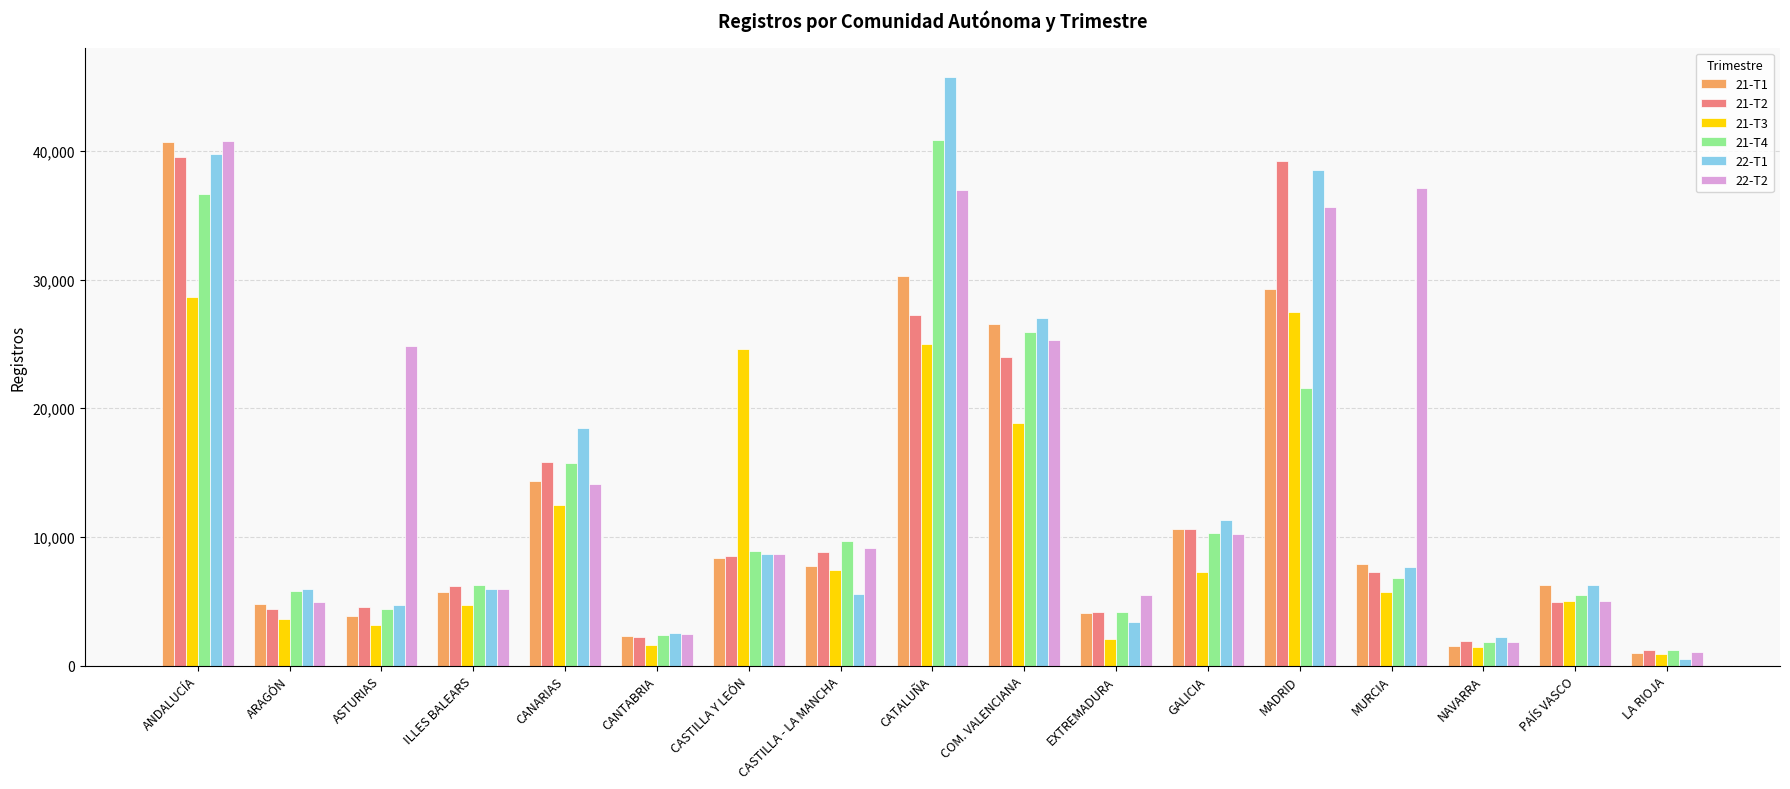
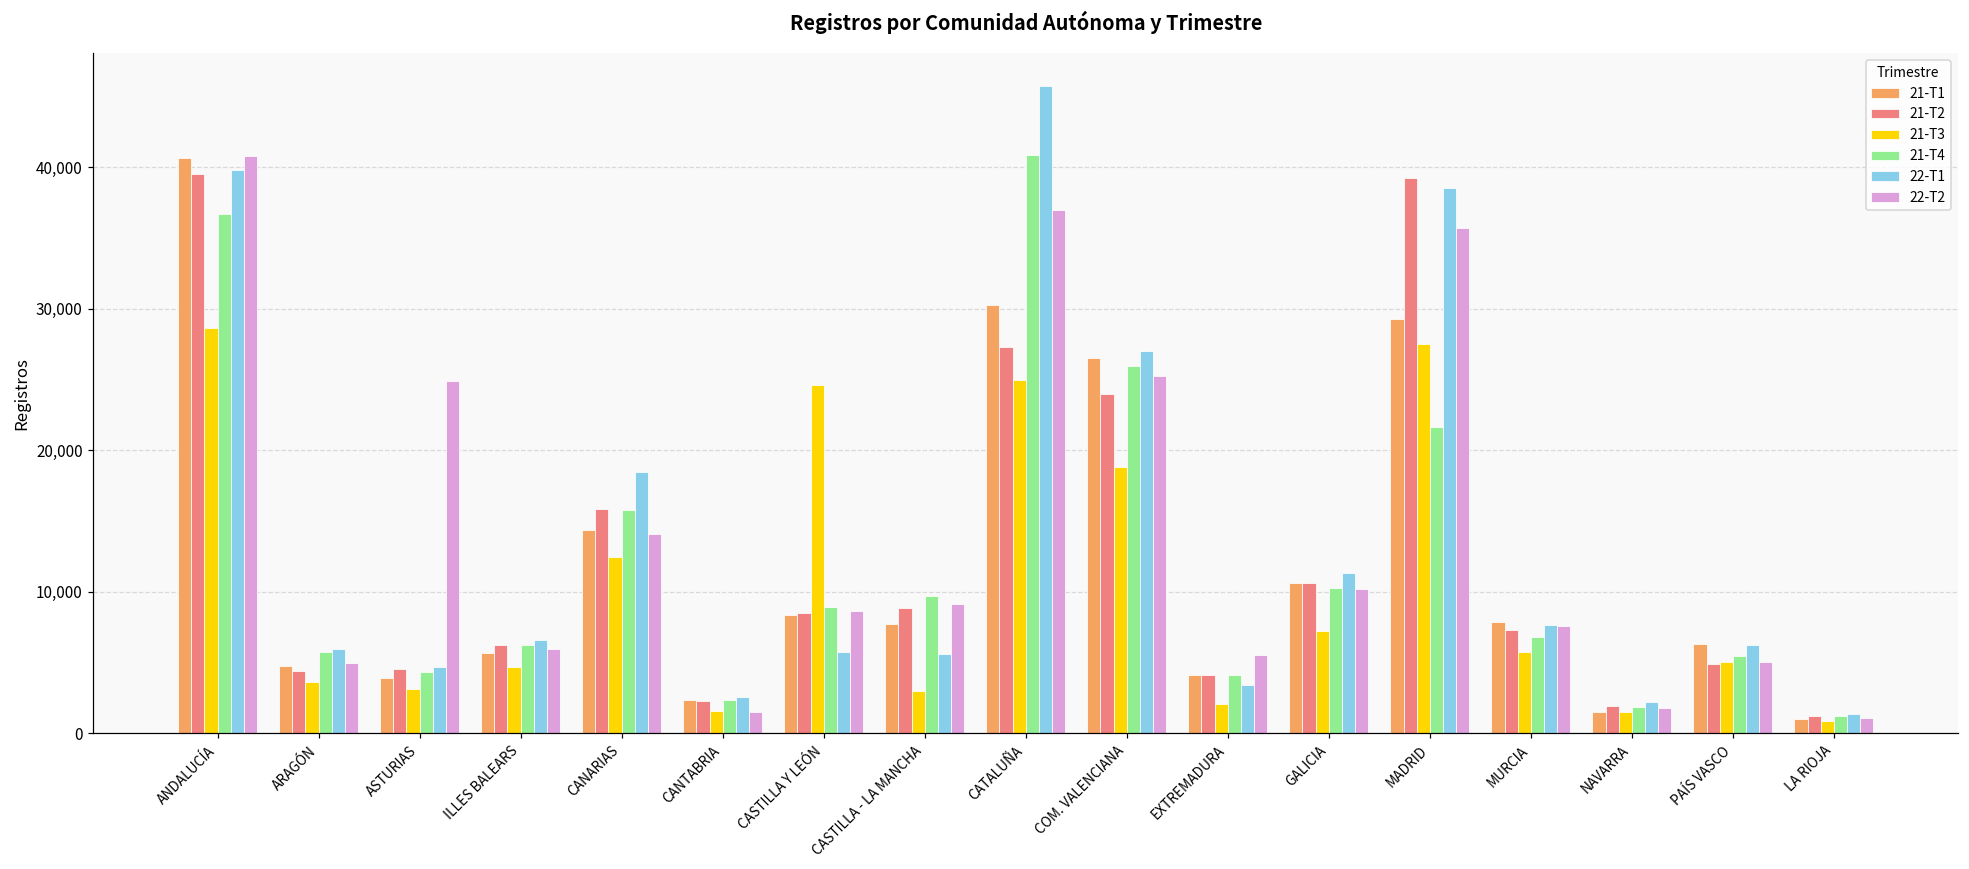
22-T1, ILLES BALEARS: 5,900 -> 6,600
22-T2, CANTABRIA: 2,400 -> 1,500
22-T1, CASTILLA Y LEÓN: 8,700 -> 5,700
21-T3, CASTILLA - LA MANCHA: 7,400 -> 3,000
22-T2, MURCIA: 37,100 -> 7,600
22-T1, LA RIOJA: 500 -> 1,400
